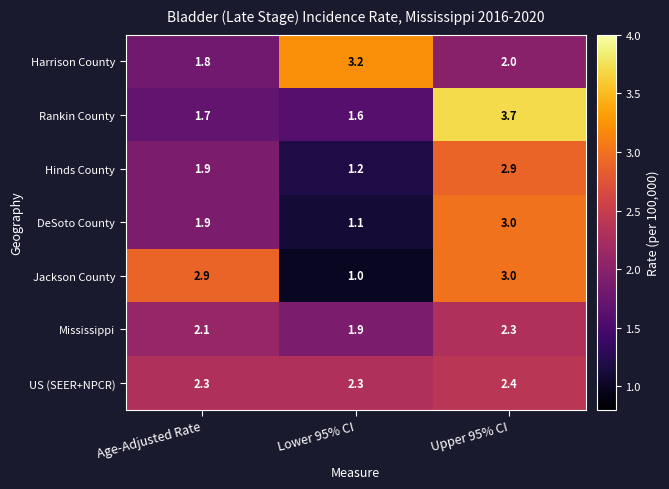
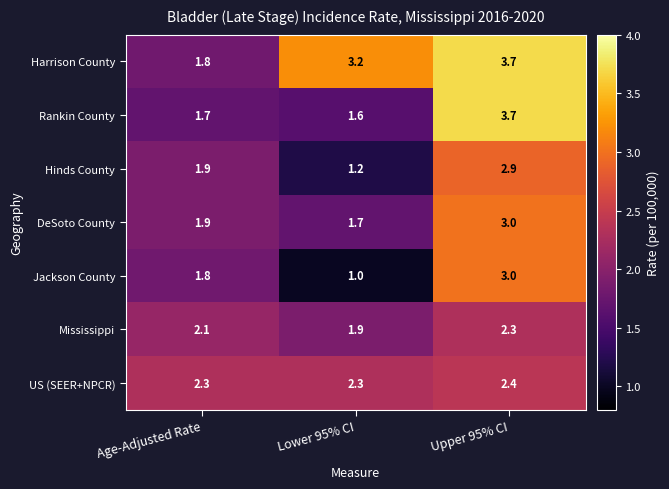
Harrison County, Upper 95% CI: 2.0 -> 3.7
DeSoto County, Lower 95% CI: 1.1 -> 1.7
Jackson County, Age-Adjusted Rate: 2.9 -> 1.8
